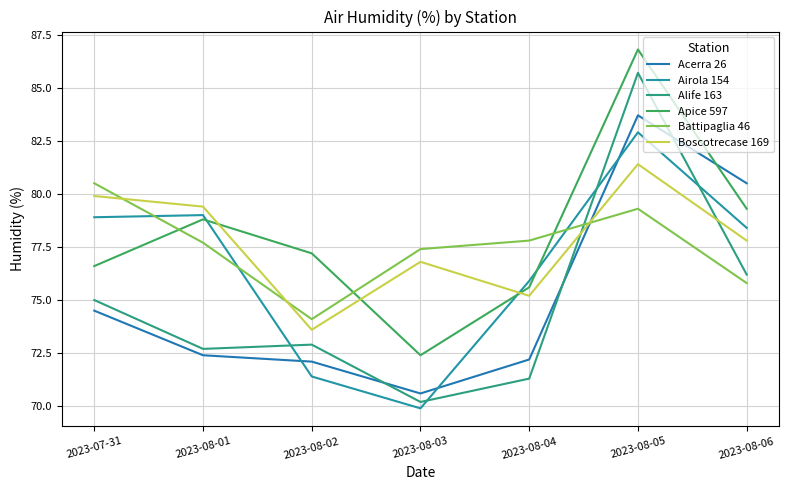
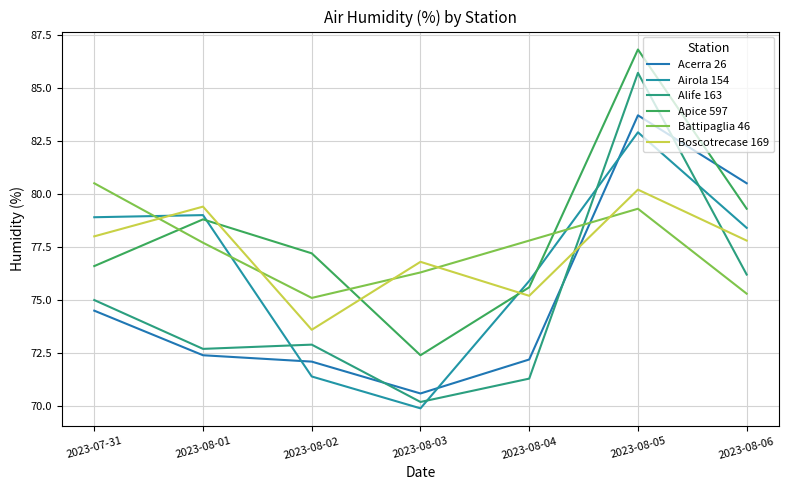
Boscotrecase 169, 2023-07-31: 79.9 -> 78.0
Battipaglia 46, 2023-08-02: 74.1 -> 75.1
Battipaglia 46, 2023-08-03: 77.4 -> 76.3
Boscotrecase 169, 2023-08-05: 81.4 -> 80.2
Battipaglia 46, 2023-08-06: 75.8 -> 75.3
